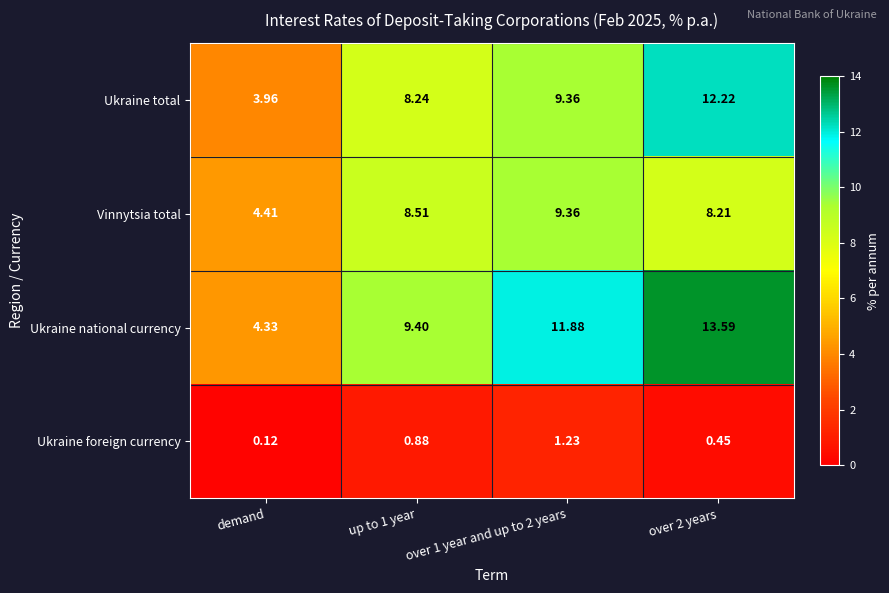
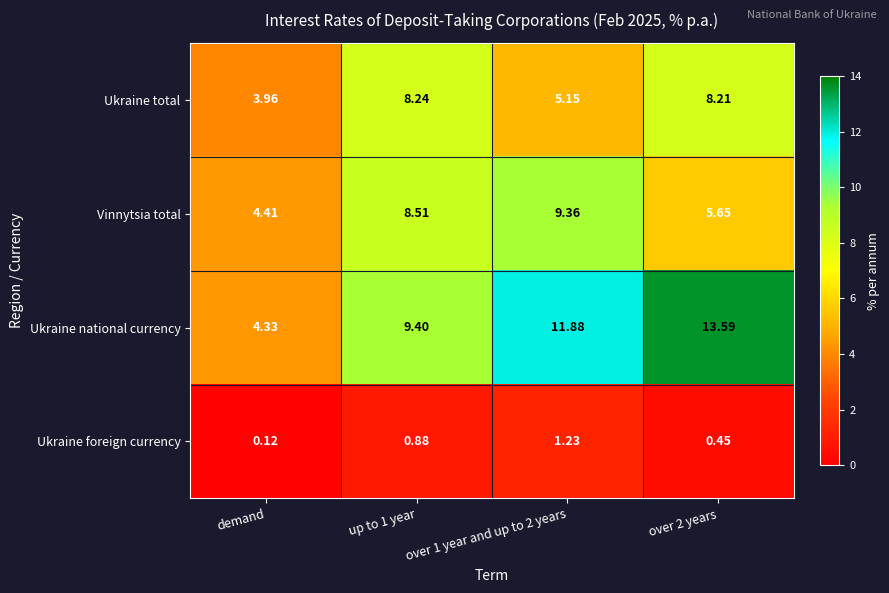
Ukraine total, over 1 year and up to 2 years: 9.36 -> 5.15
Ukraine total, over 2 years: 12.22 -> 8.21
Vinnytsia total, over 2 years: 8.21 -> 5.65
